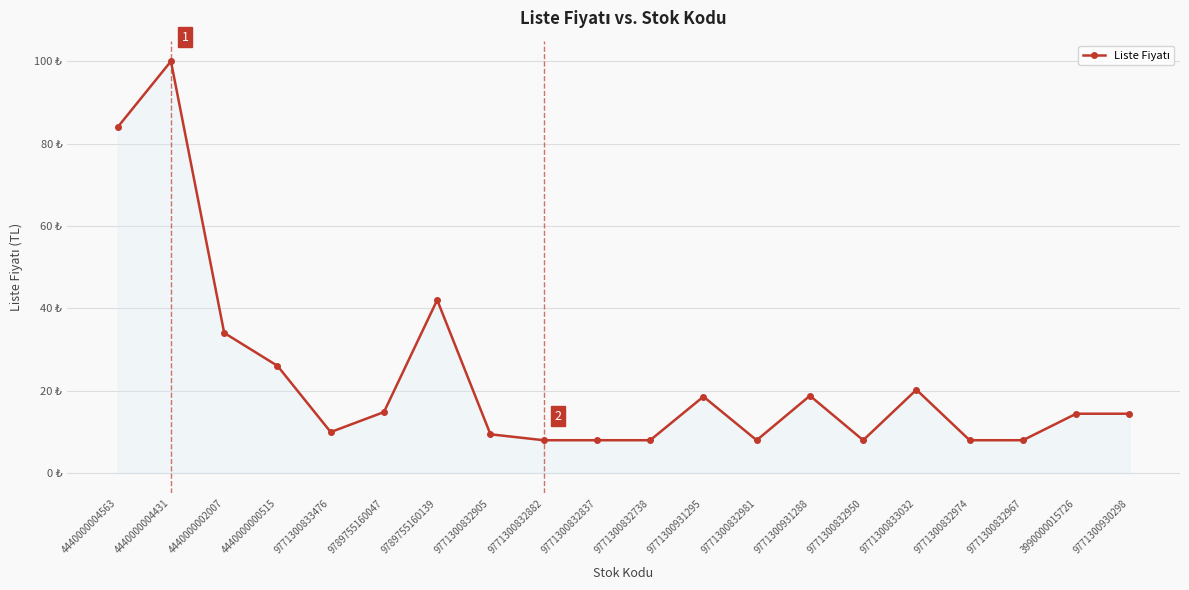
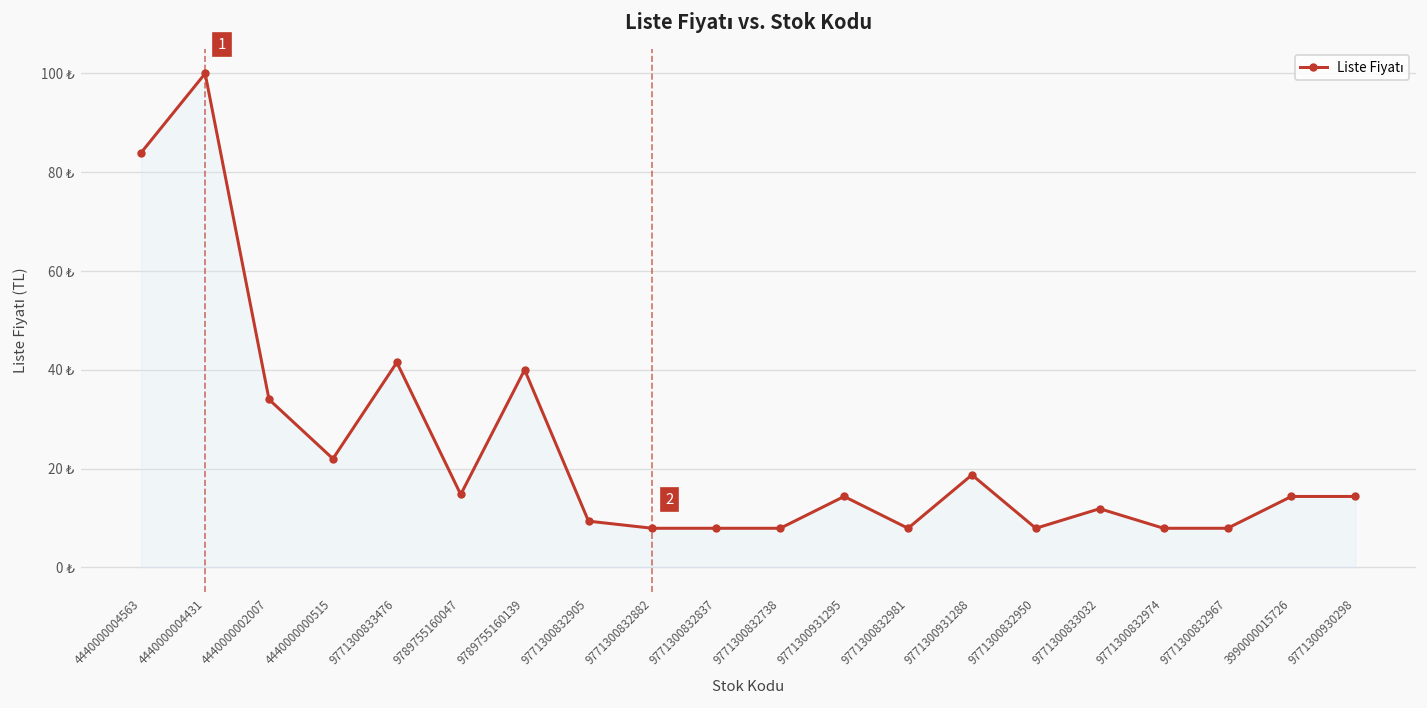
4440000000515: 26 ₺ -> 22 ₺
9771300833476: 10 ₺ -> 42 ₺
9789755160139: 42 ₺ -> 40 ₺
9771300931295: 19 ₺ -> 14 ₺
9771300833032: 20 ₺ -> 12 ₺
